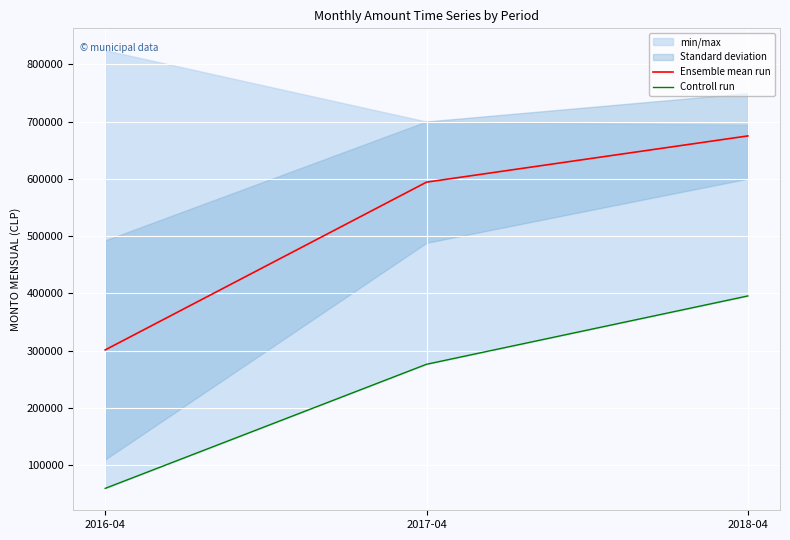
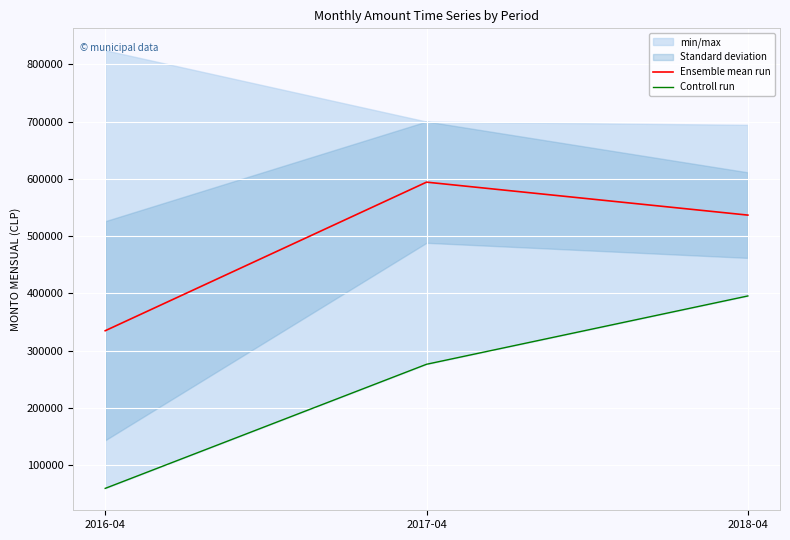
Ensemble mean run, 2016-04: 300000 -> 330000
Ensemble mean run, 2018-04: 680000 -> 540000
